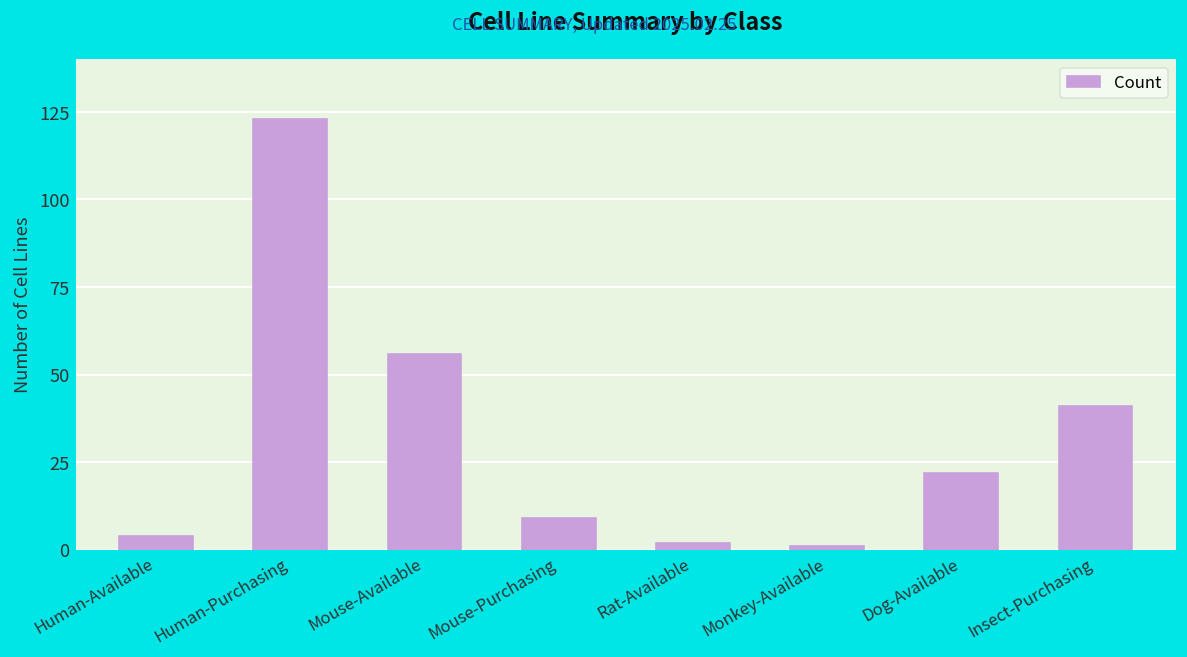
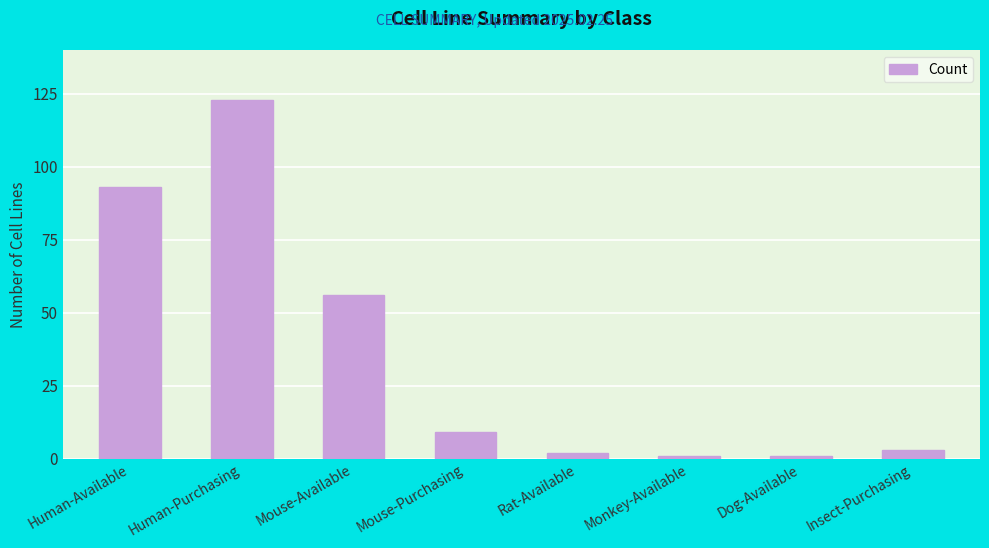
Human-Available: 4 -> 93
Dog-Available: 22 -> 1
Insect-Purchasing: 41 -> 3
